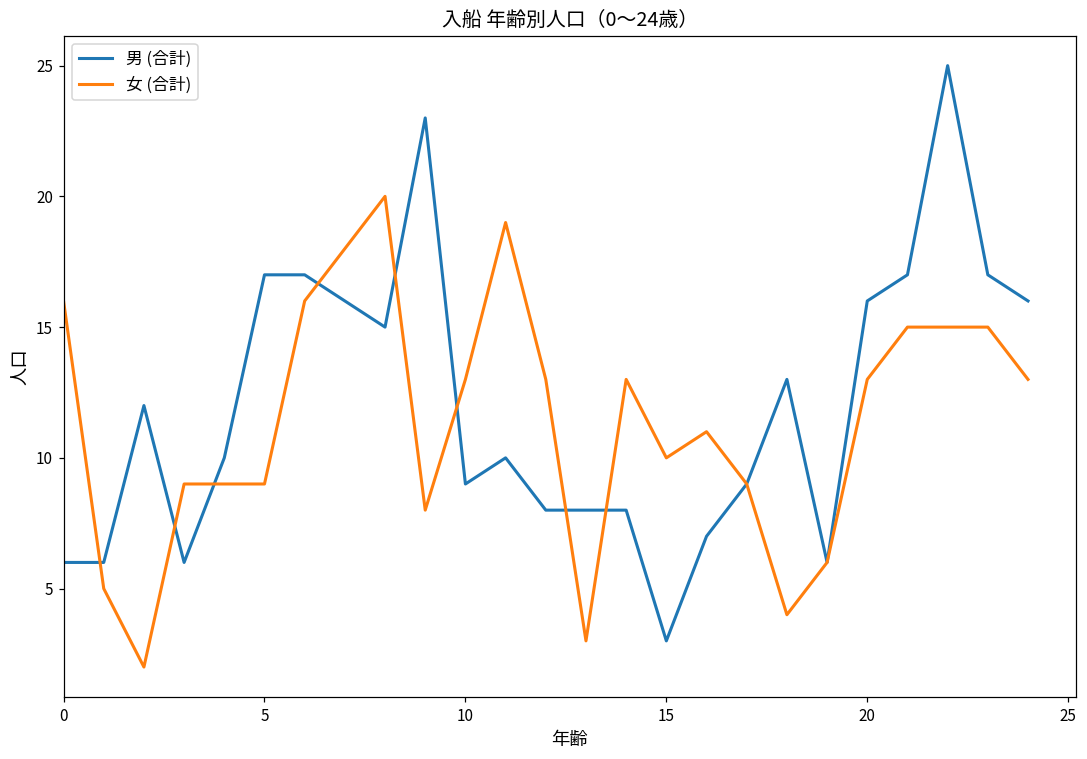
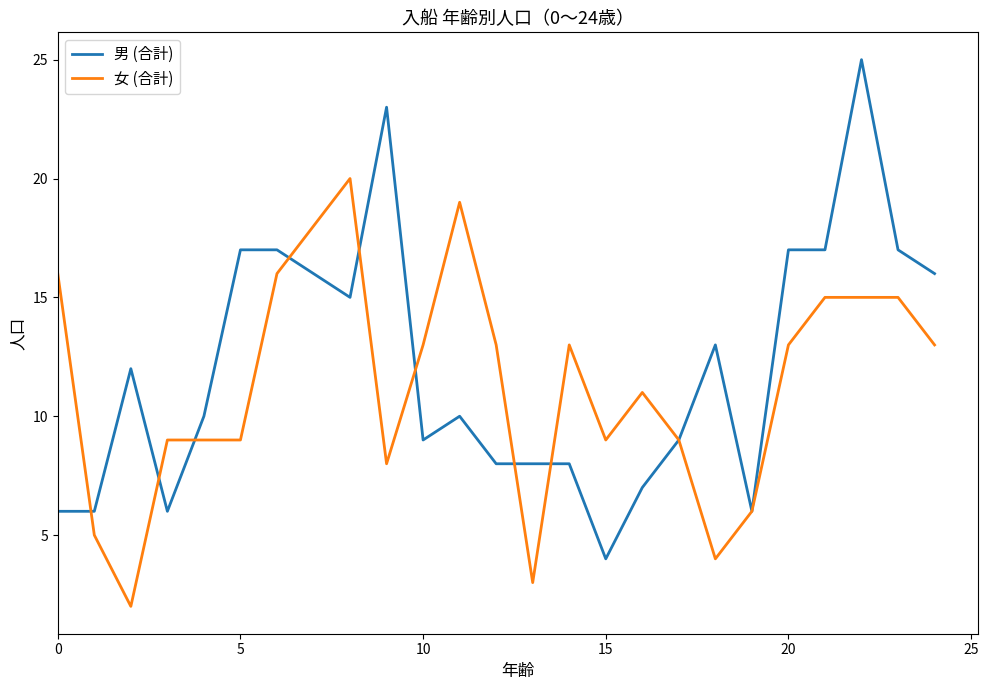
男 (合計), 15: 3 -> 4
女 (合計), 15: 10 -> 9
男 (合計), 20: 16 -> 17
